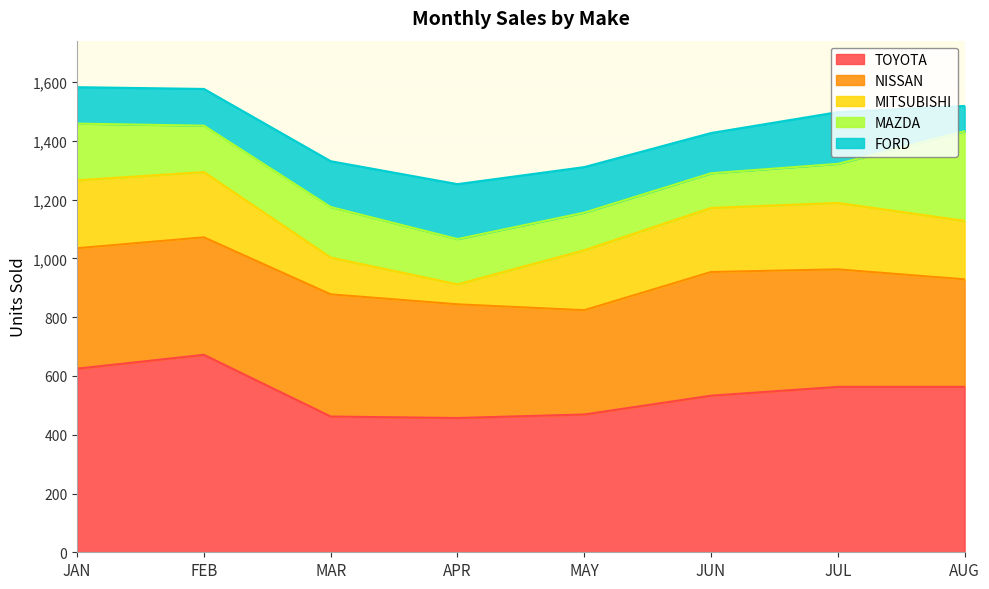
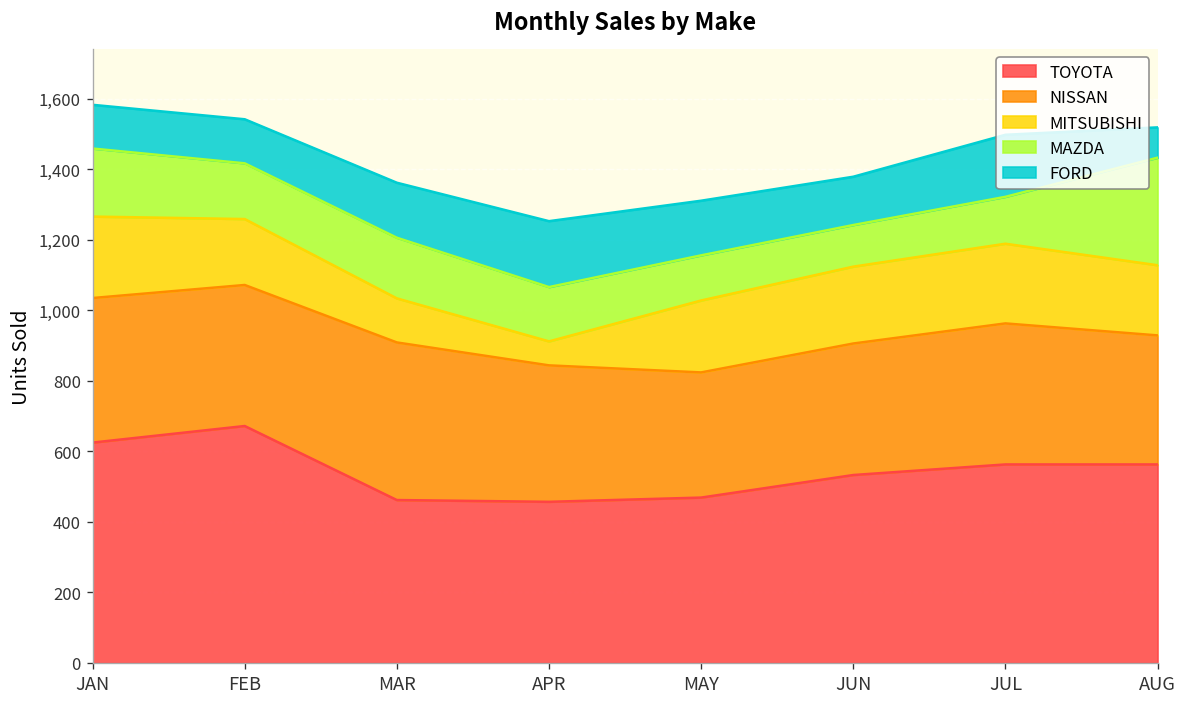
MITSUBISHI, FEB: 220 -> 190
NISSAN, MAR: 420 -> 450
NISSAN, JUN: 420 -> 370
